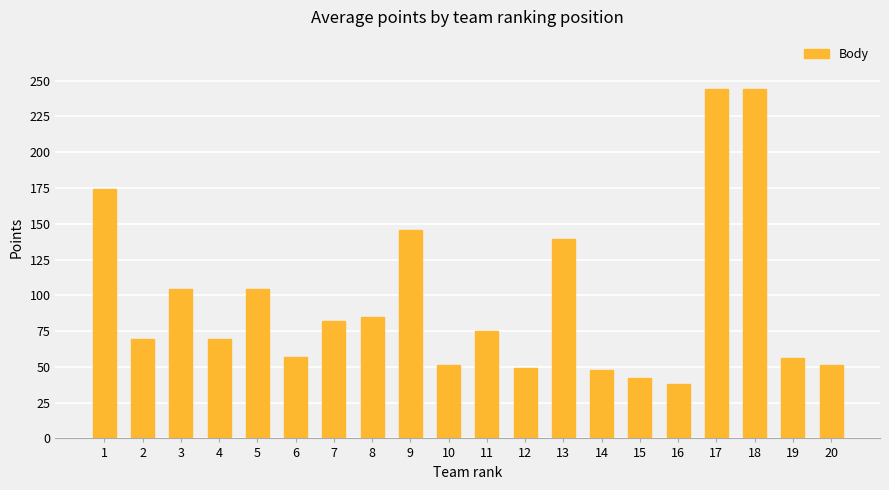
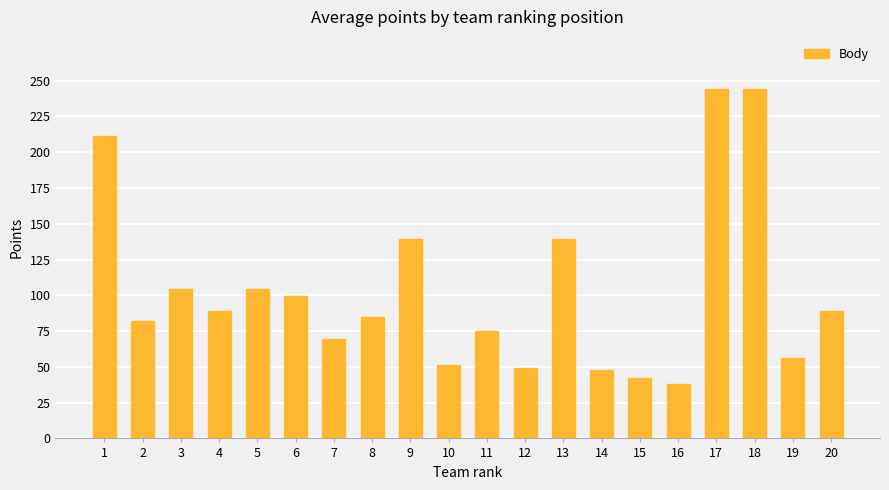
1: 174 -> 212
2: 70 -> 82
4: 70 -> 89
6: 57 -> 100
7: 82 -> 70
9: 146 -> 139
20: 51 -> 89
